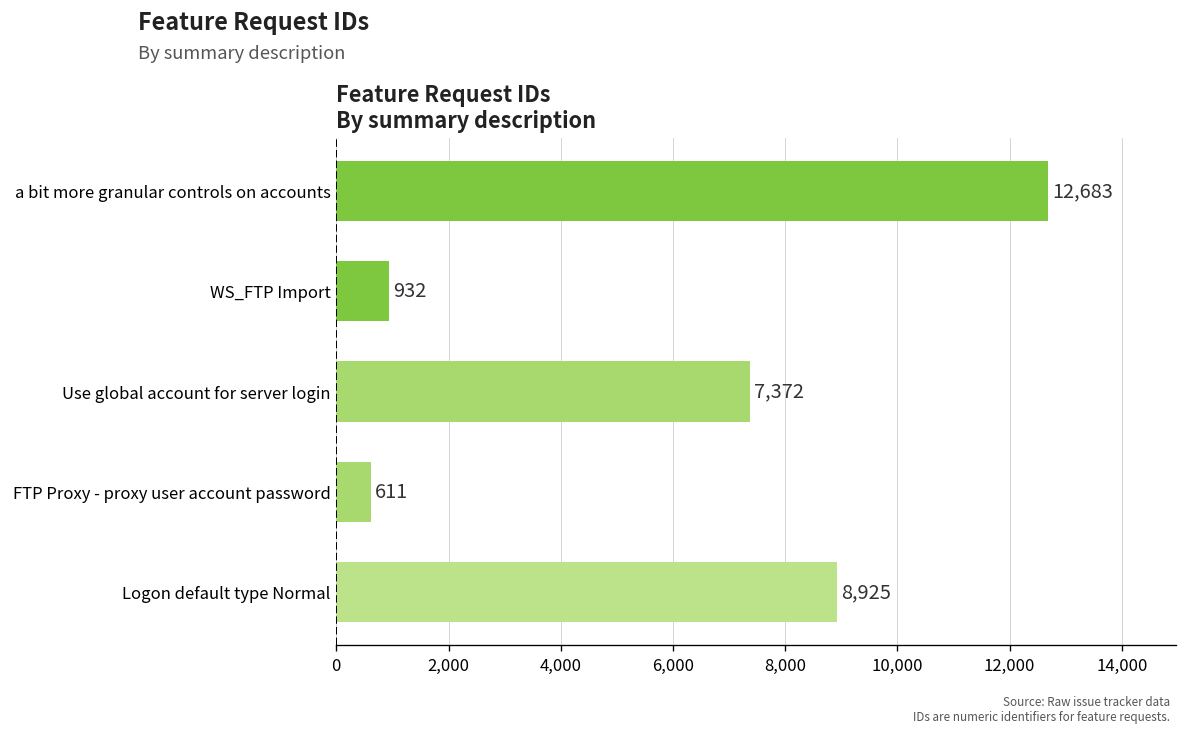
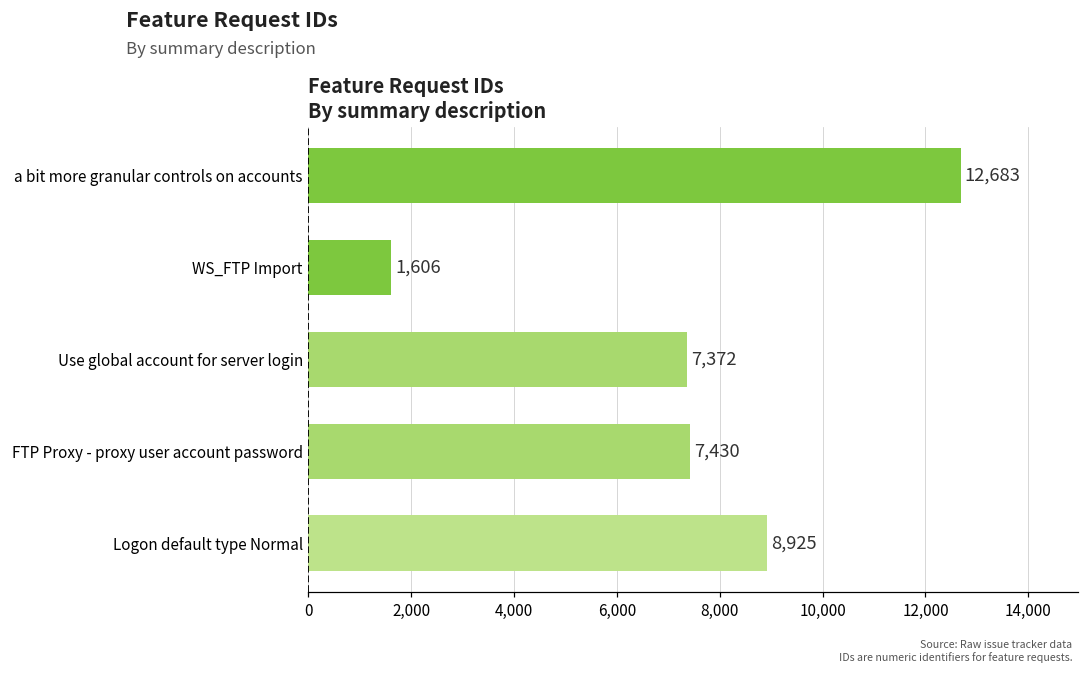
WS_FTP Import: 932 -> 1,606
FTP Proxy - proxy user account password: 611 -> 7,430
